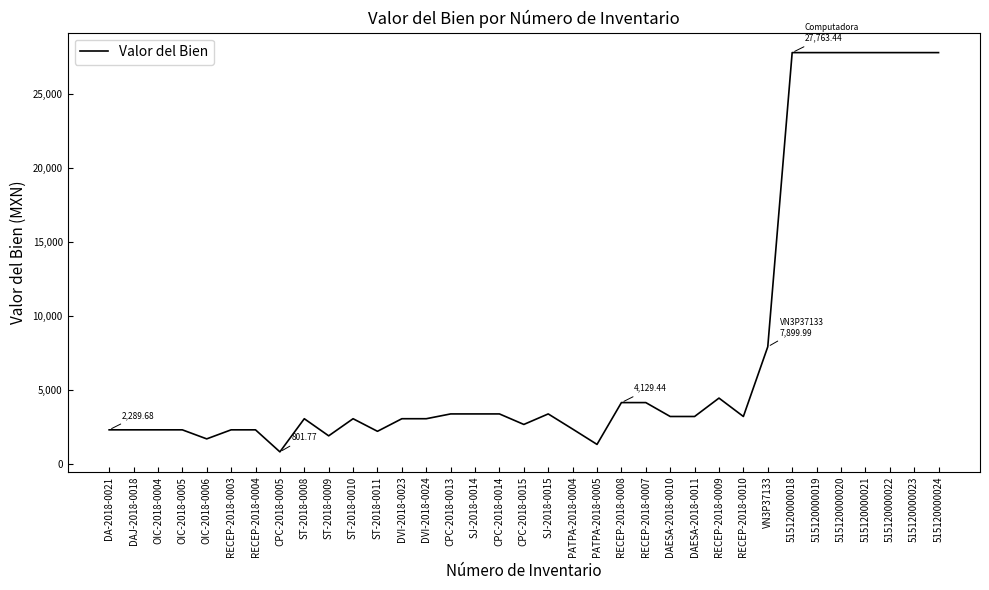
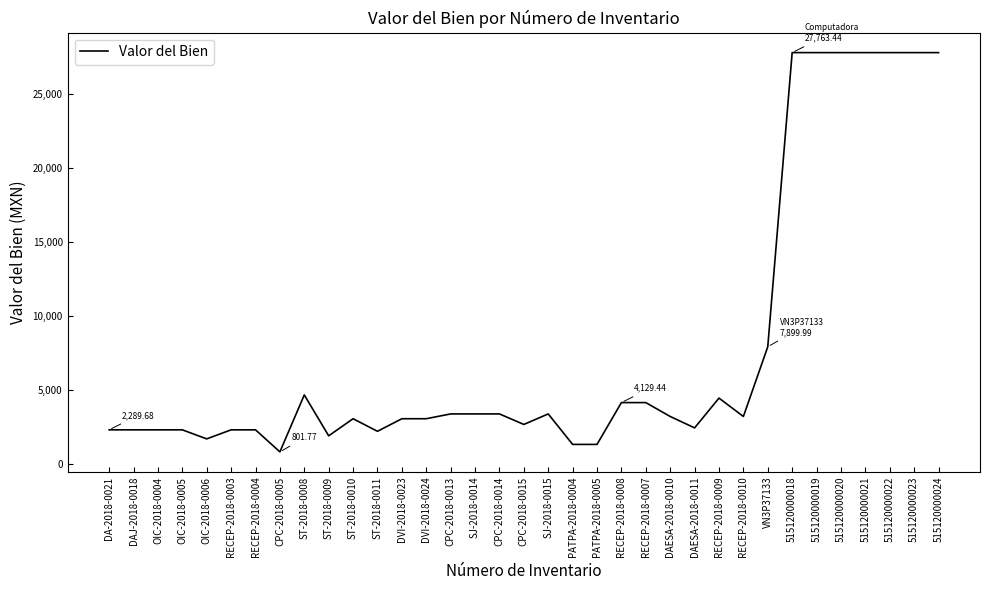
ST-2018-0008: 3,000 -> 4,600
PATPA-2018-0004: 2,300 -> 1,300
DAESA-2018-0011: 3,200 -> 2,400
